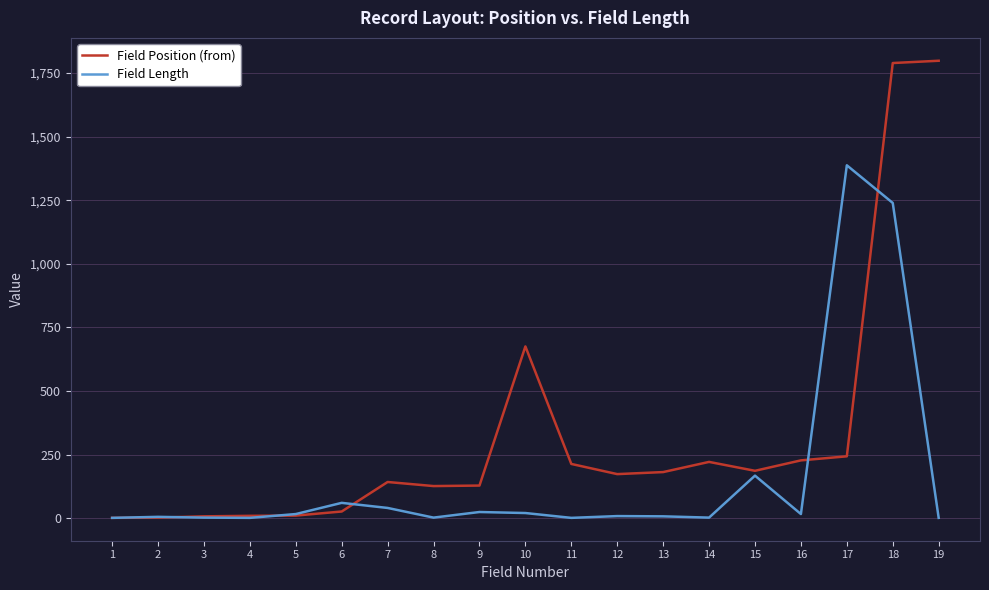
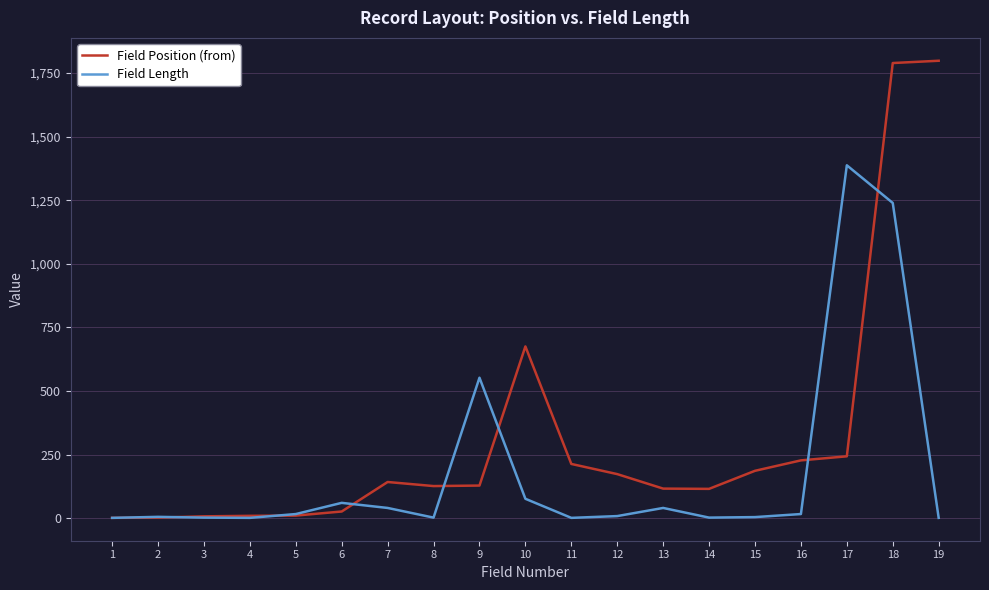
Field Length, 9: 20 -> 550
Field Length, 10: 20 -> 80
Field Position (from), 13: 180 -> 120
Field Length, 13: 10 -> 40
Field Position (from), 14: 220 -> 120
Field Length, 15: 170 -> 0
